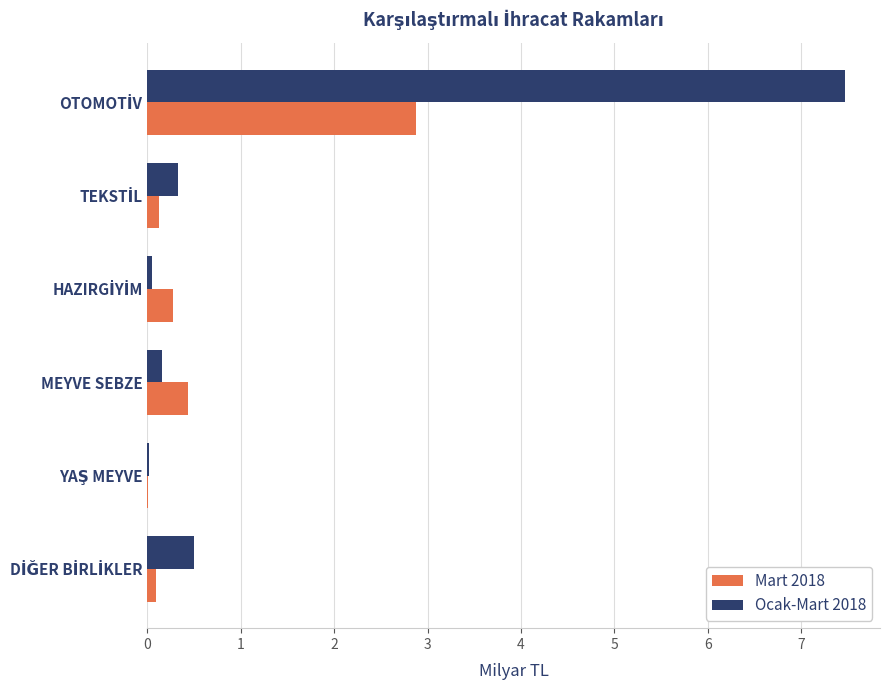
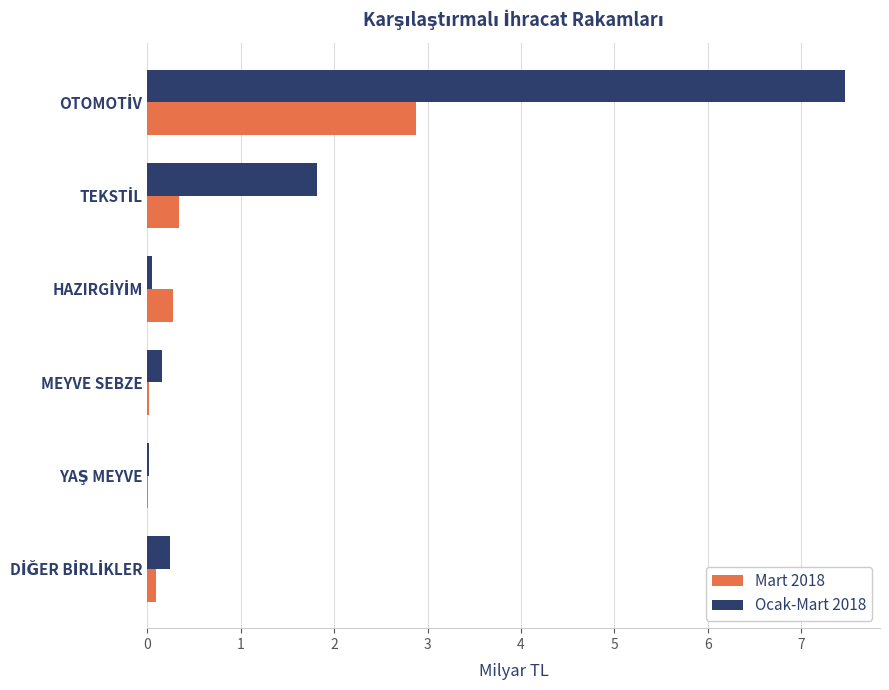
Ocak-Mart 2018, TEKSTİL: 0.3 -> 1.8
Mart 2018, TEKSTİL: 0.1 -> 0.3
Mart 2018, MEYVE SEBZE: 0.4 -> 0.0
Ocak-Mart 2018, DİĞER BİRLİKLER: 0.5 -> 0.2
